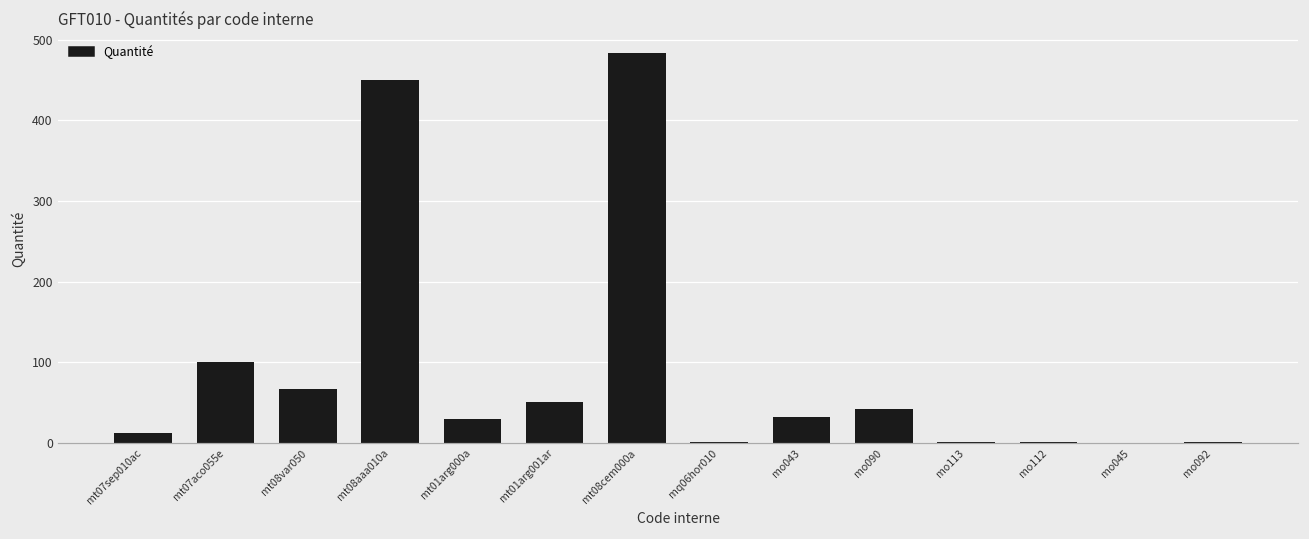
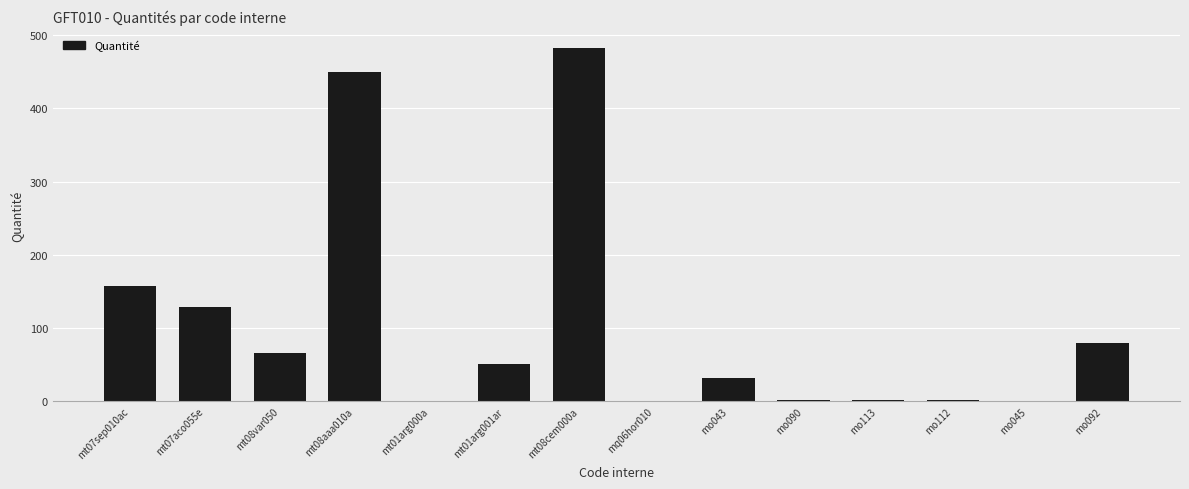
mt07sep010ac: 10 -> 160
mt07aco055e: 100 -> 130
mt01arg000a: 30 -> 0
mo090: 40 -> 0
mo092: 0 -> 80
